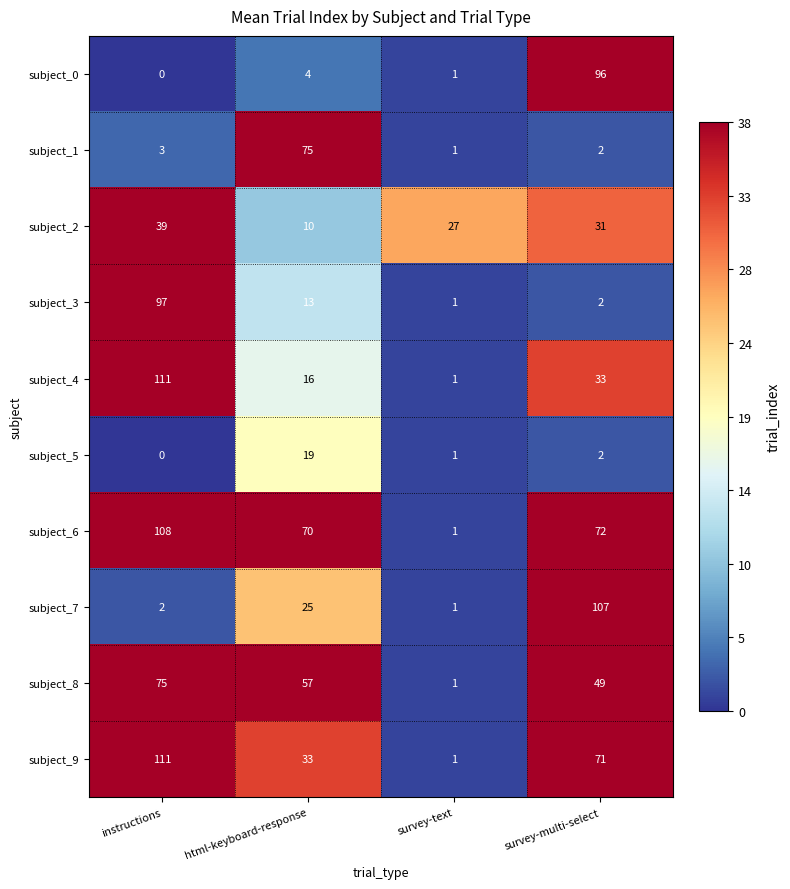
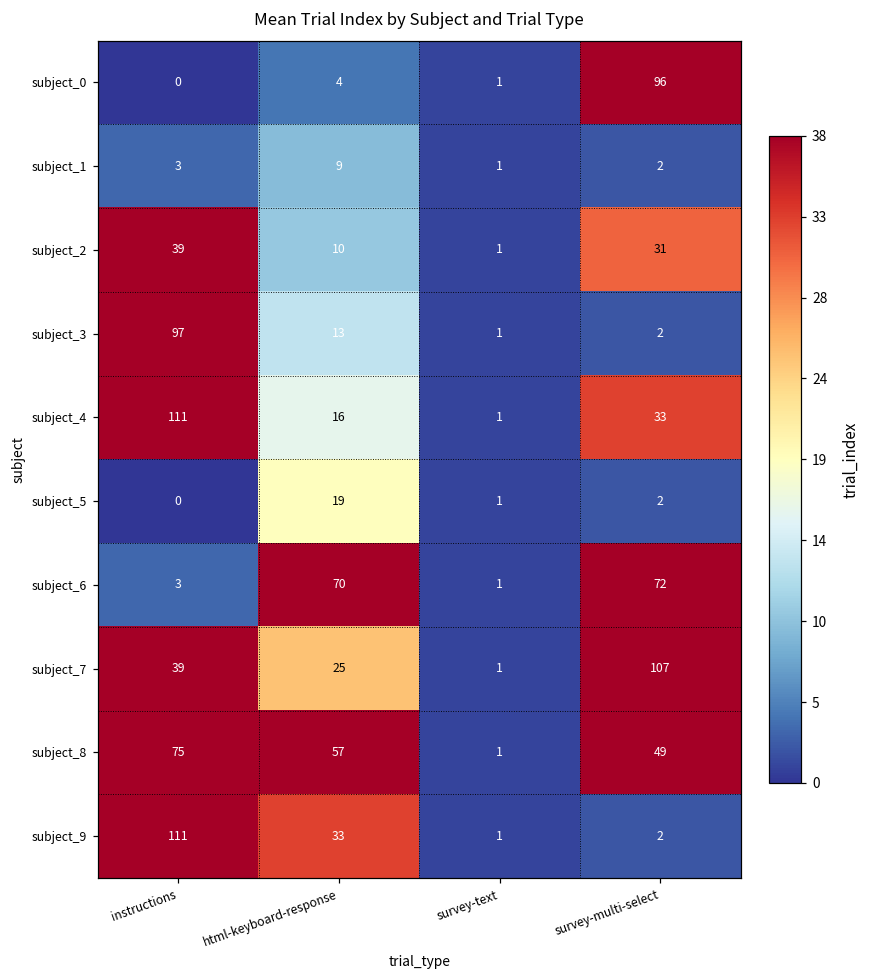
subject_1, html-keyboard-response: 75 -> 9
subject_2, survey-text: 27 -> 1
subject_6, instructions: 108 -> 3
subject_7, instructions: 2 -> 39
subject_9, survey-multi-select: 71 -> 2
